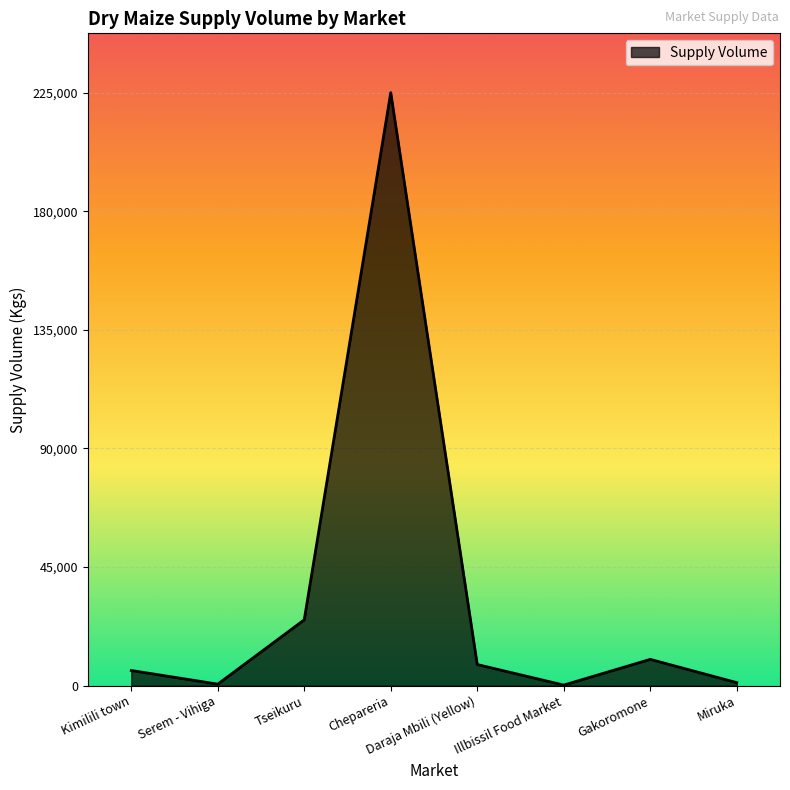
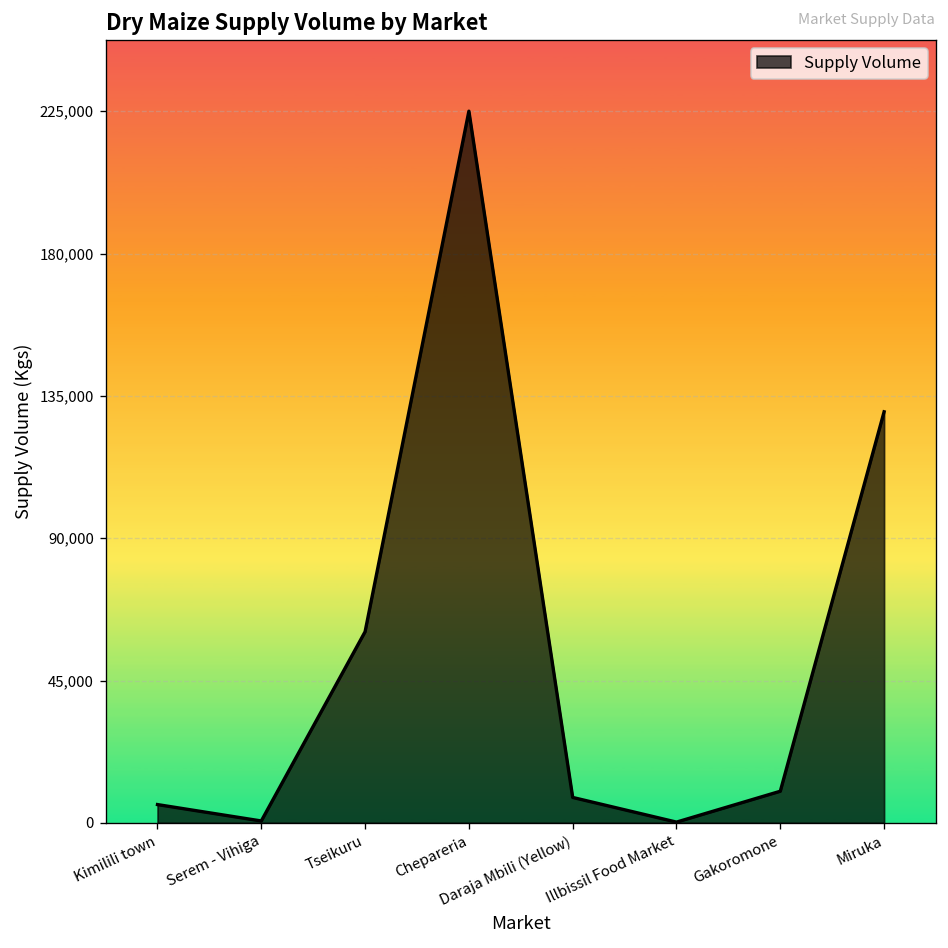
Tseikuru: 25,000 -> 60,000
Miruka: 1,000 -> 130,000
